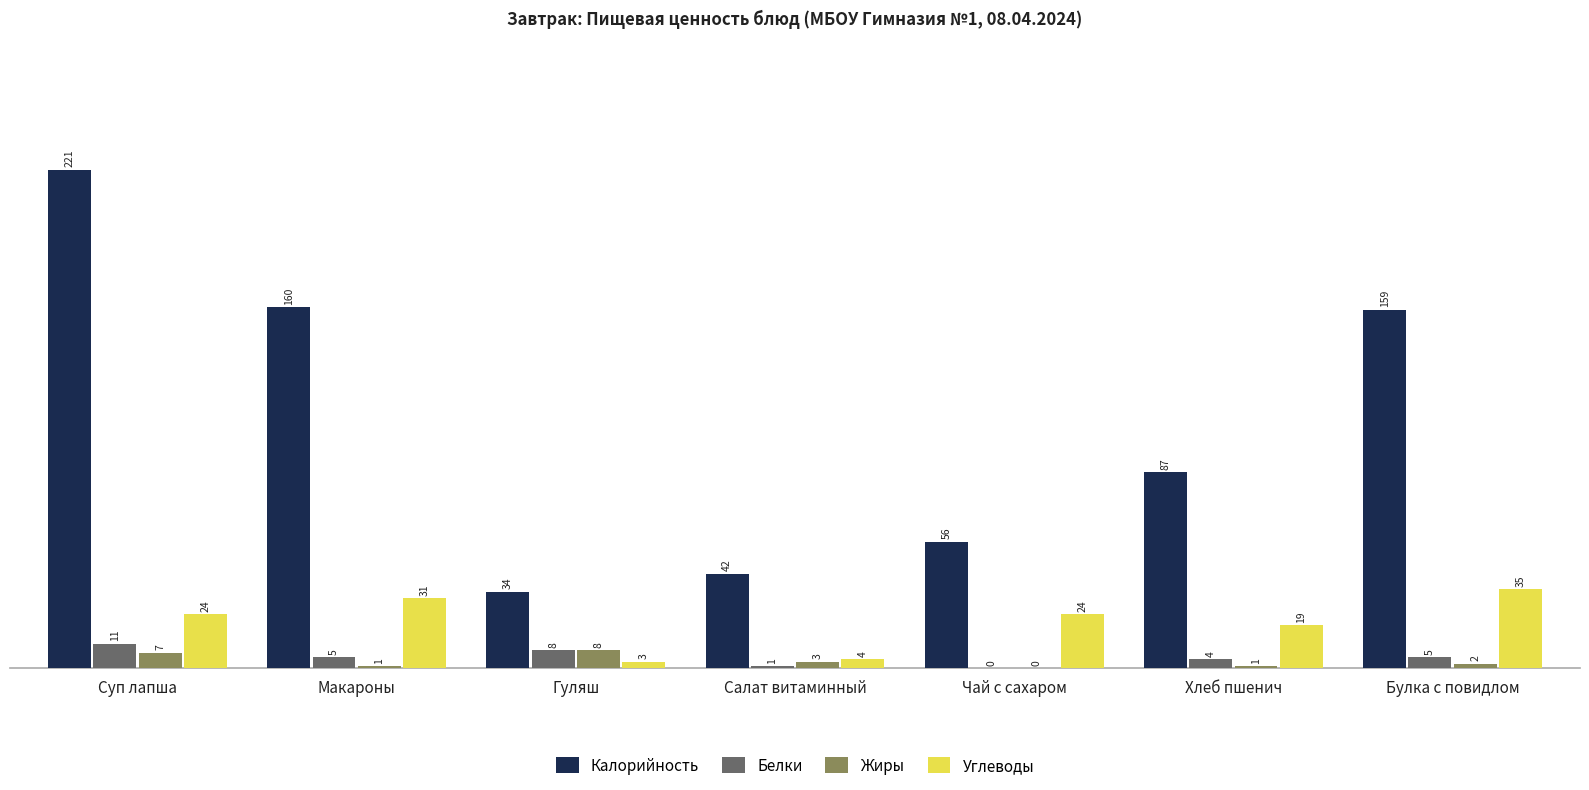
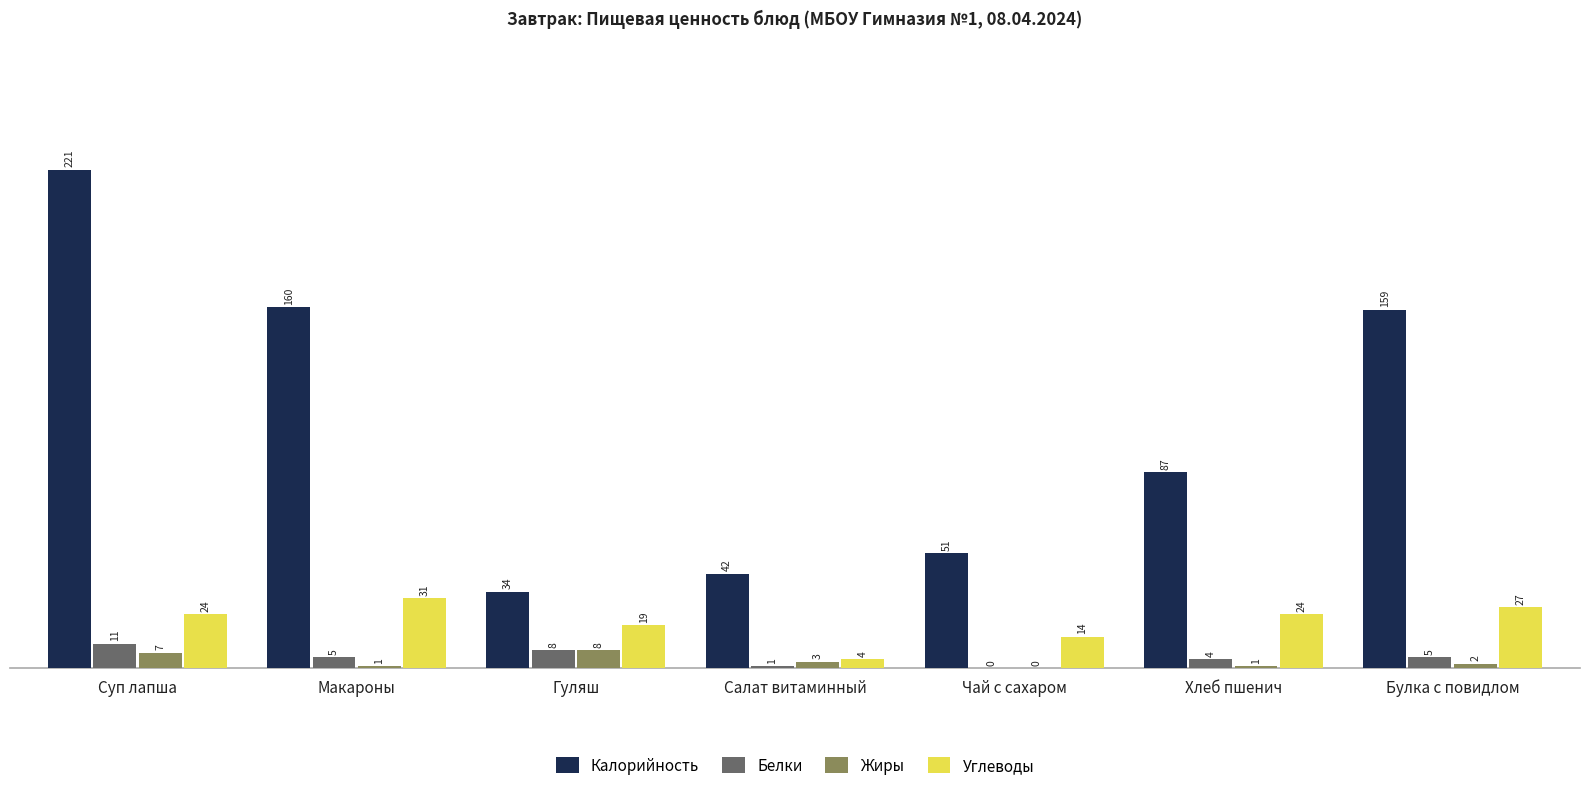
Углеводы, Гуляш: 3 -> 19
Калорийность, Чай с сахаром: 56 -> 51
Углеводы, Чай с сахаром: 24 -> 14
Углеводы, Хлеб пшенич: 19 -> 24
Углеводы, Булка с повидлом: 35 -> 27
